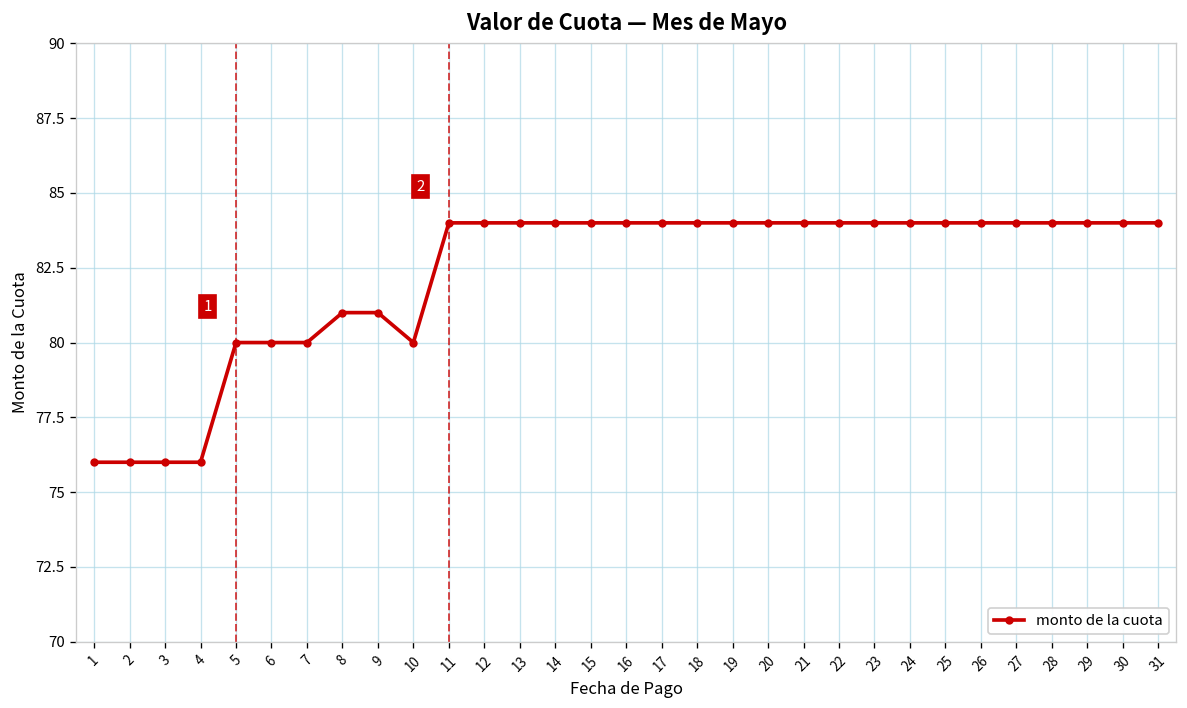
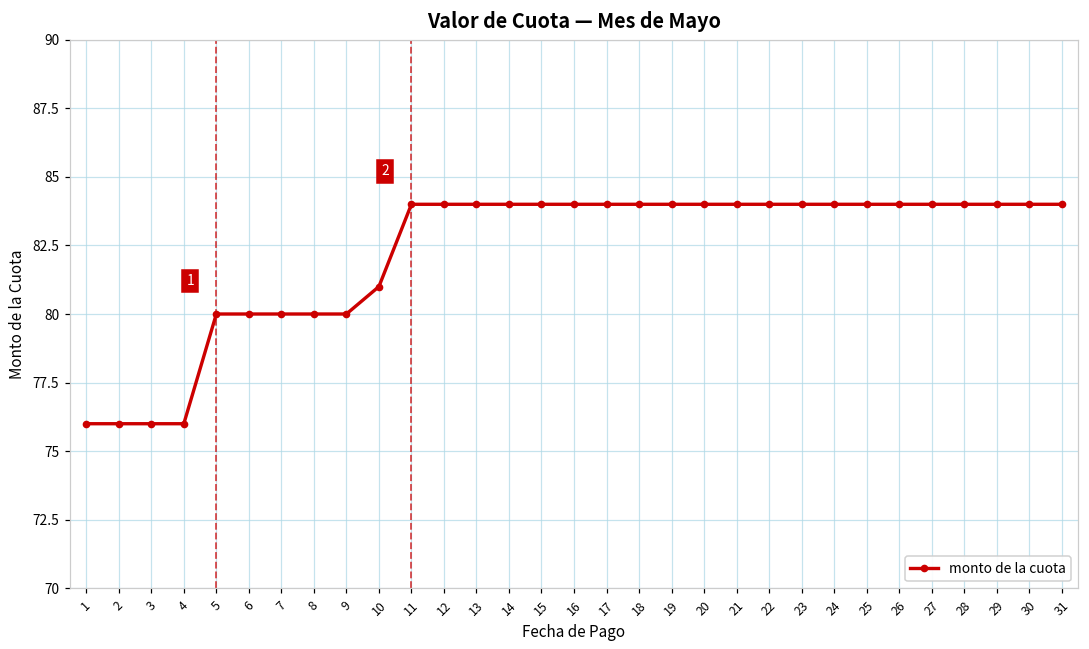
8: 81 -> 80
9: 81 -> 80
10: 80 -> 81
